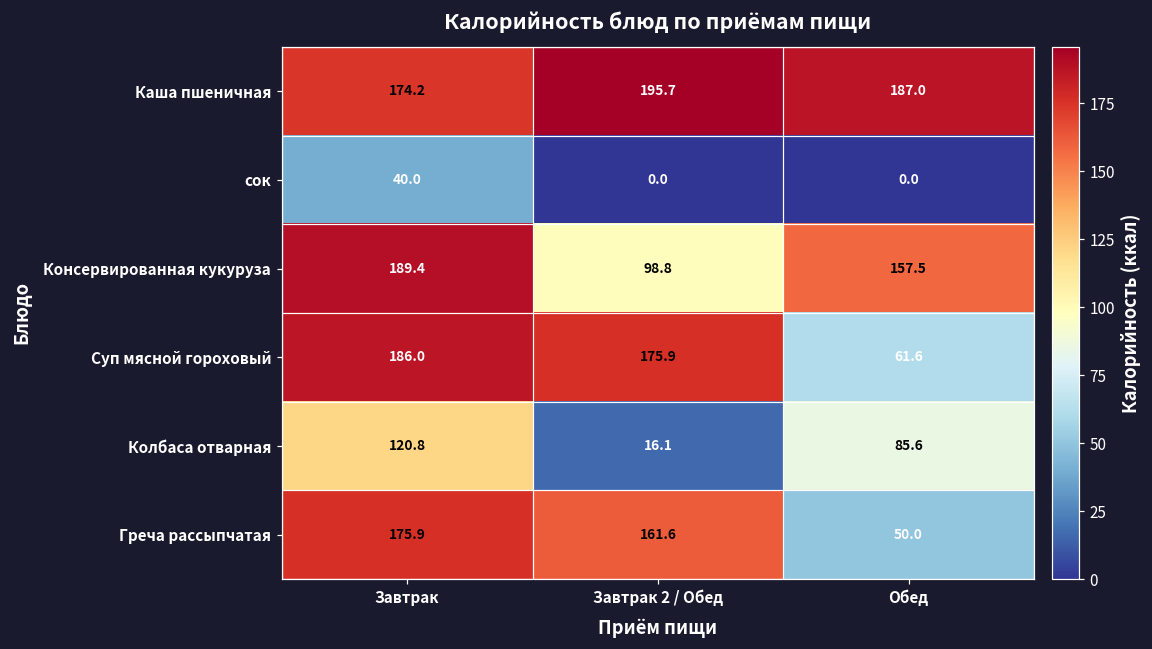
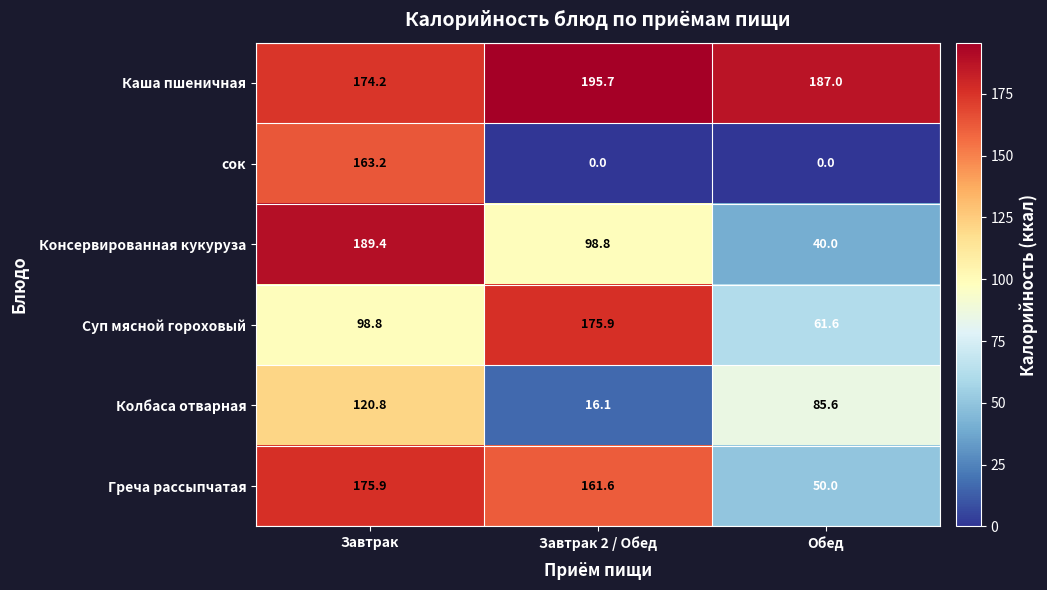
сок, Завтрак: 40.0 -> 163.2
Консервированная кукуруза, Обед: 157.5 -> 40.0
Суп мясной гороховый, Завтрак: 186.0 -> 98.8
